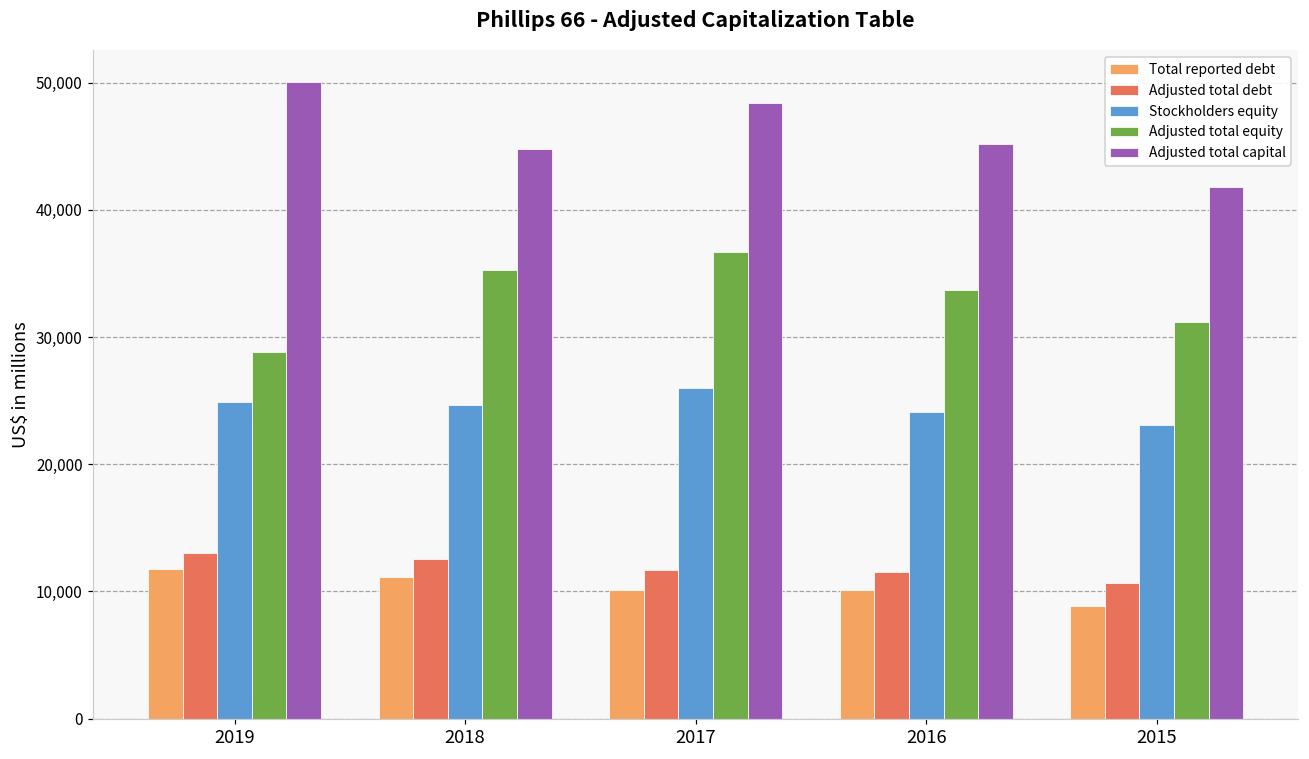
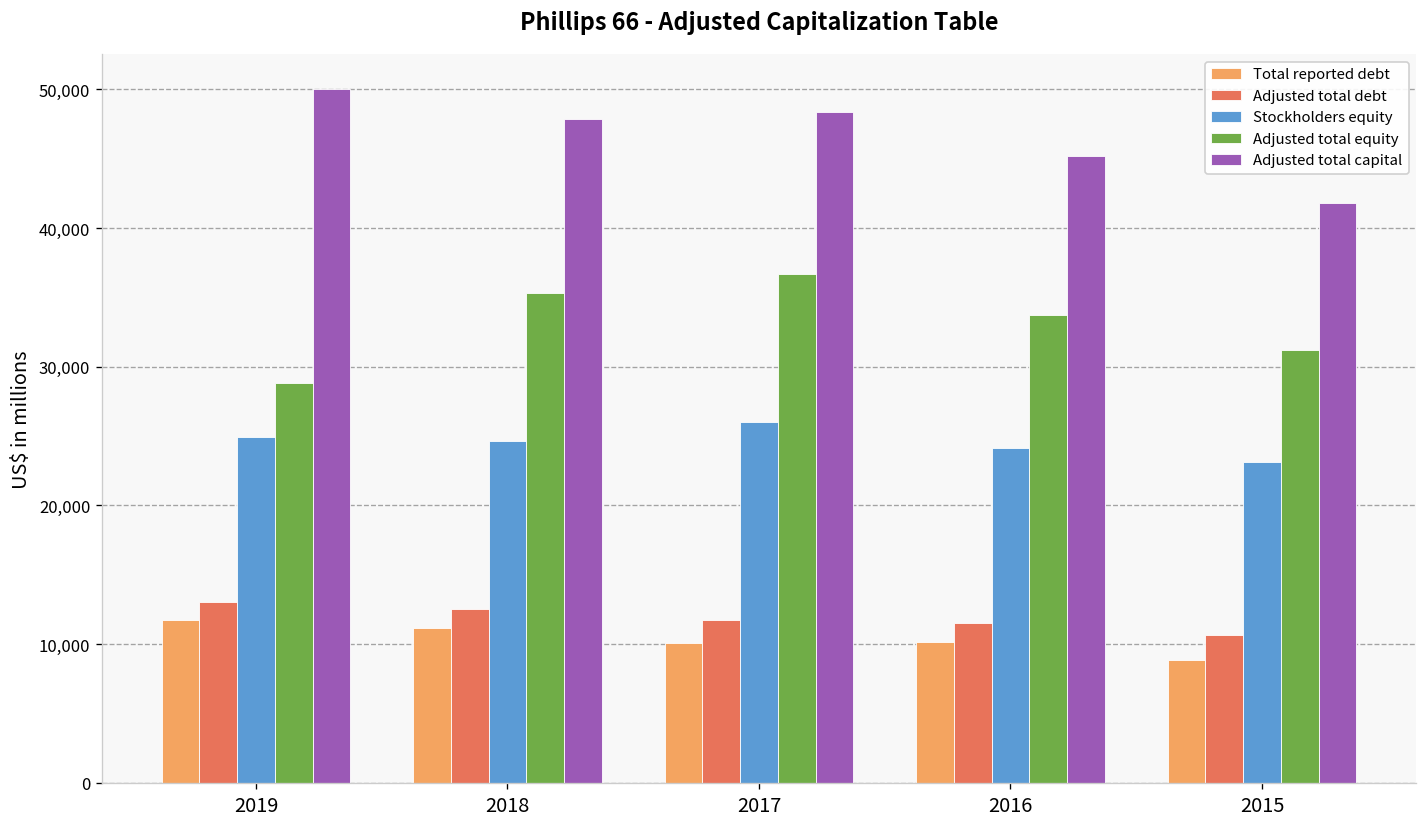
Adjusted total capital, 2018: 44,800 -> 47,900
